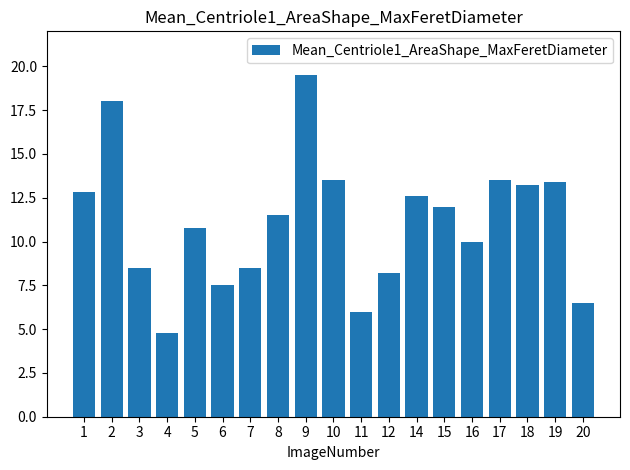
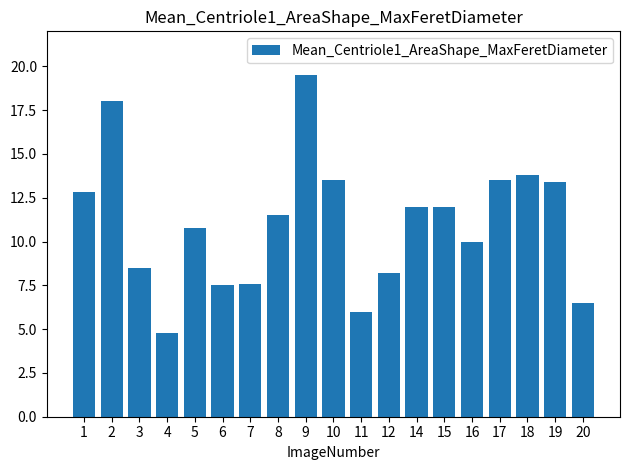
7: 8.5 -> 7.6
14: 12.6 -> 12.0
18: 13.2 -> 13.8
